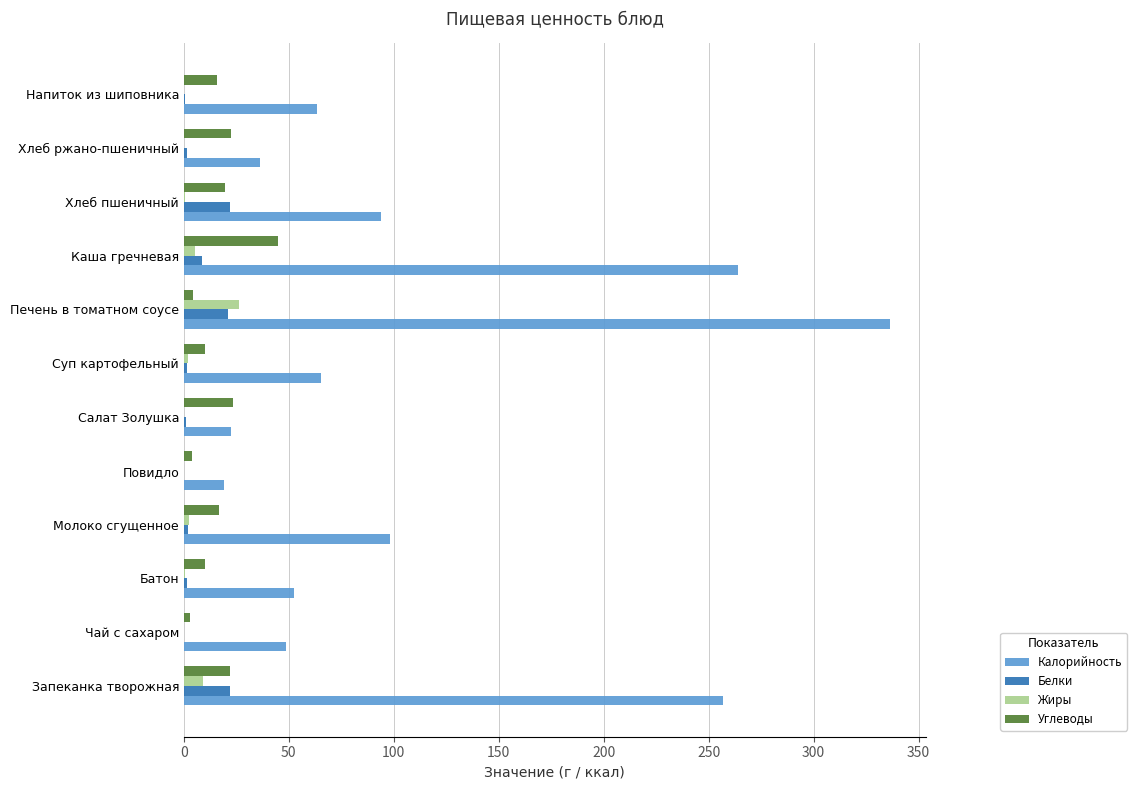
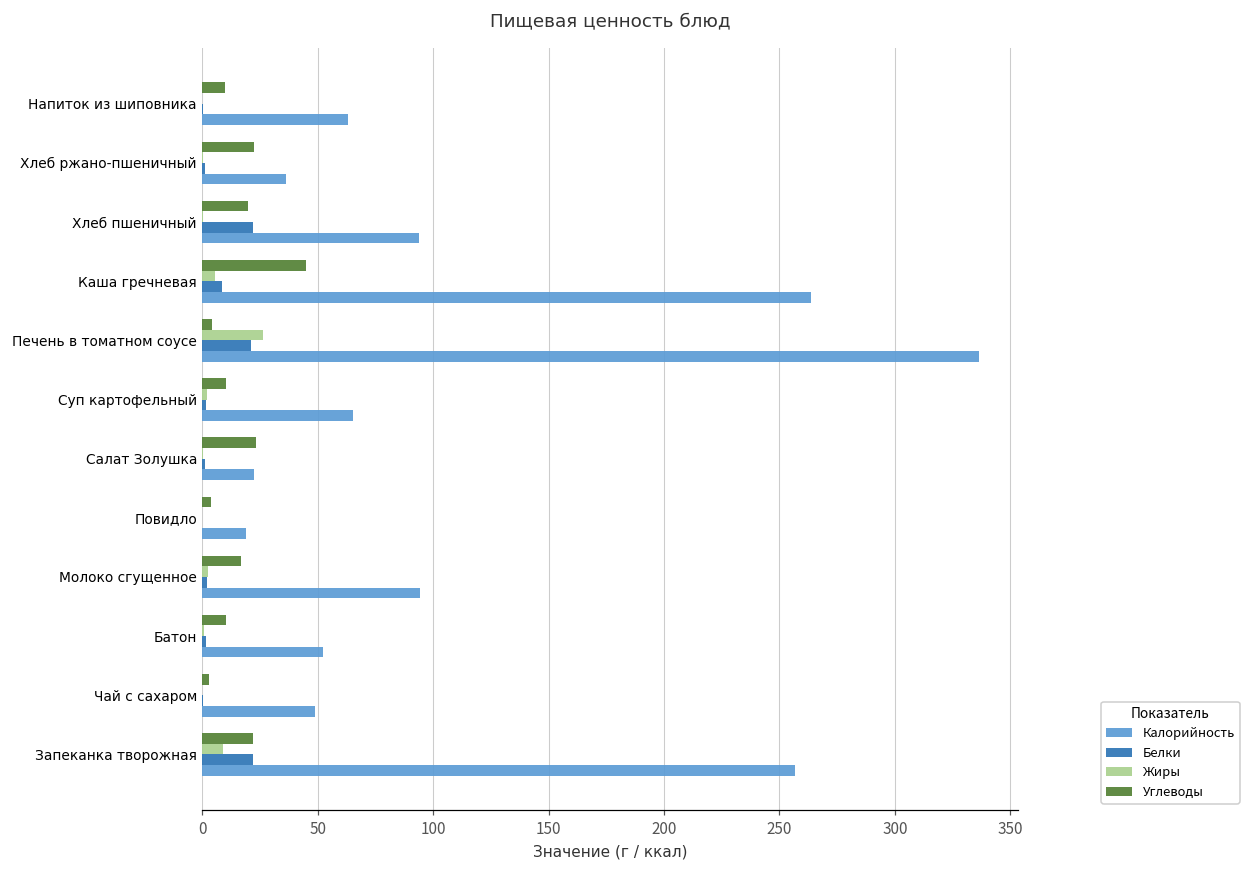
Углеводы, Напиток из шиповника: 16 -> 10
Калорийность, Молоко сгущенное: 98 -> 94
